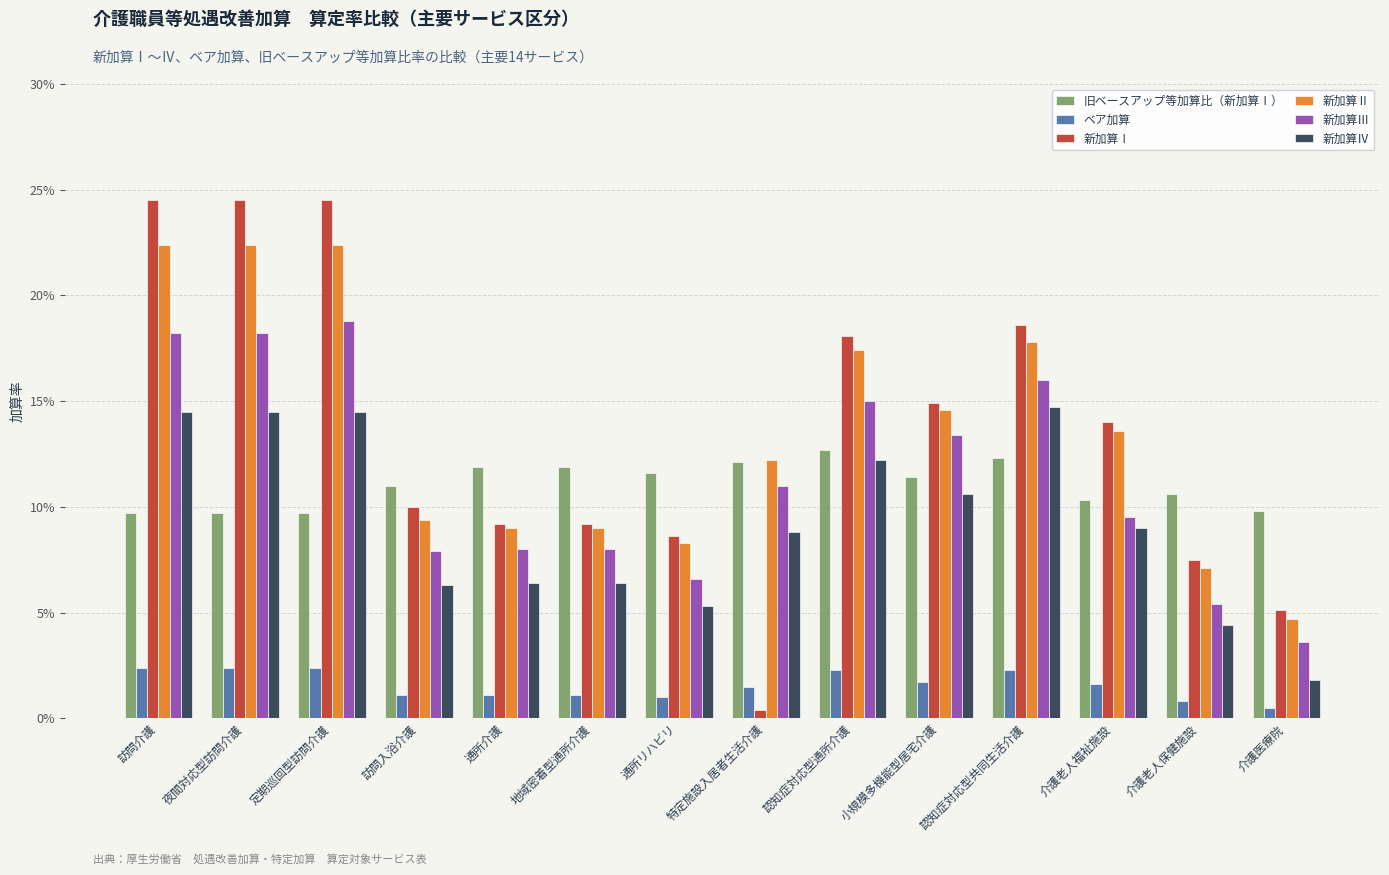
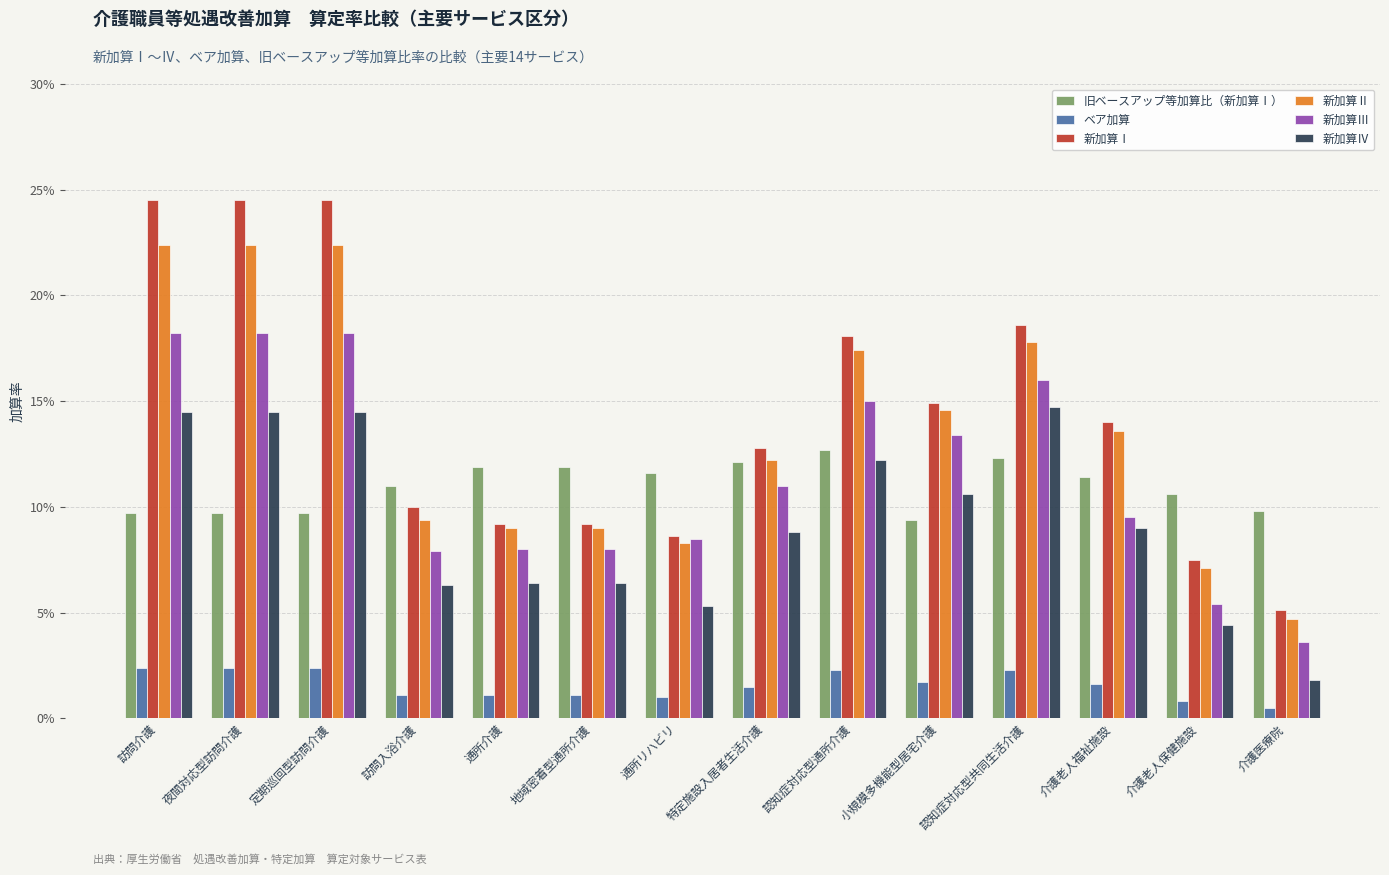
新加算Ⅲ, 定期巡回型訪問介護: 18.8% -> 18.2%
新加算Ⅲ, 通所リハビリ: 6.6% -> 8.5%
新加算Ⅰ, 特定施設入居者生活介護: 0.4% -> 12.8%
旧ベースアップ等加算比（新加算Ⅰ）, 小規模多機能型居宅介護: 11.4% -> 9.4%
旧ベースアップ等加算比（新加算Ⅰ）, 介護老人福祉施設: 10.3% -> 11.4%
